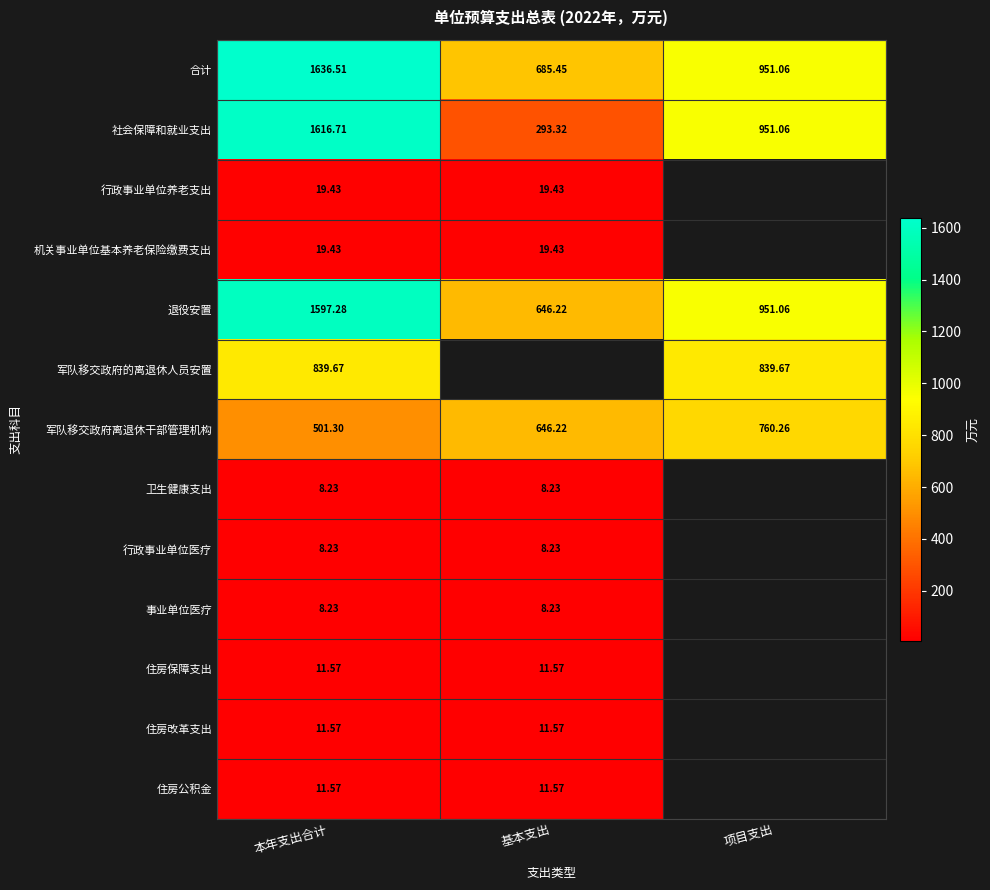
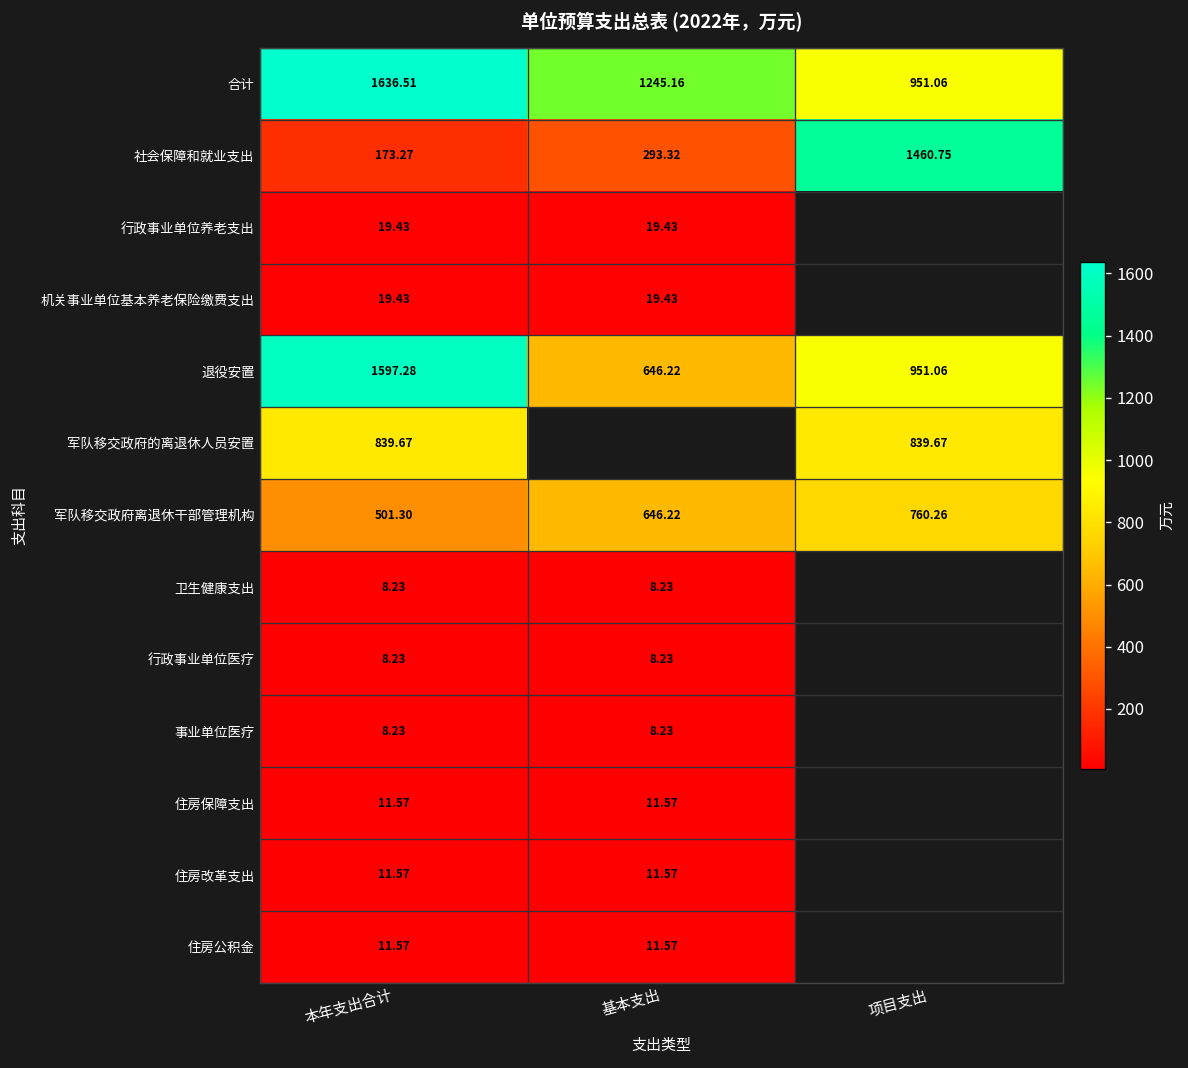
合计, 基本支出: 685.45 -> 1245.16
社会保障和就业支出, 本年支出合计: 1616.71 -> 173.27
社会保障和就业支出, 项目支出: 951.06 -> 1460.75
